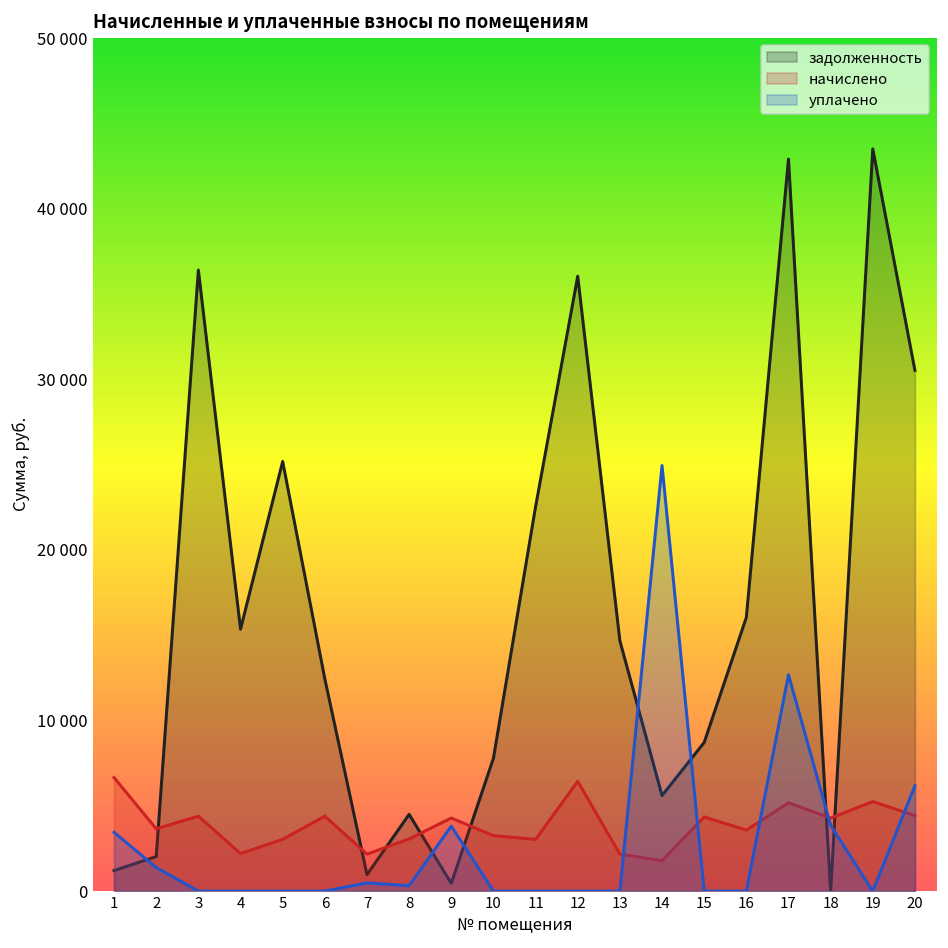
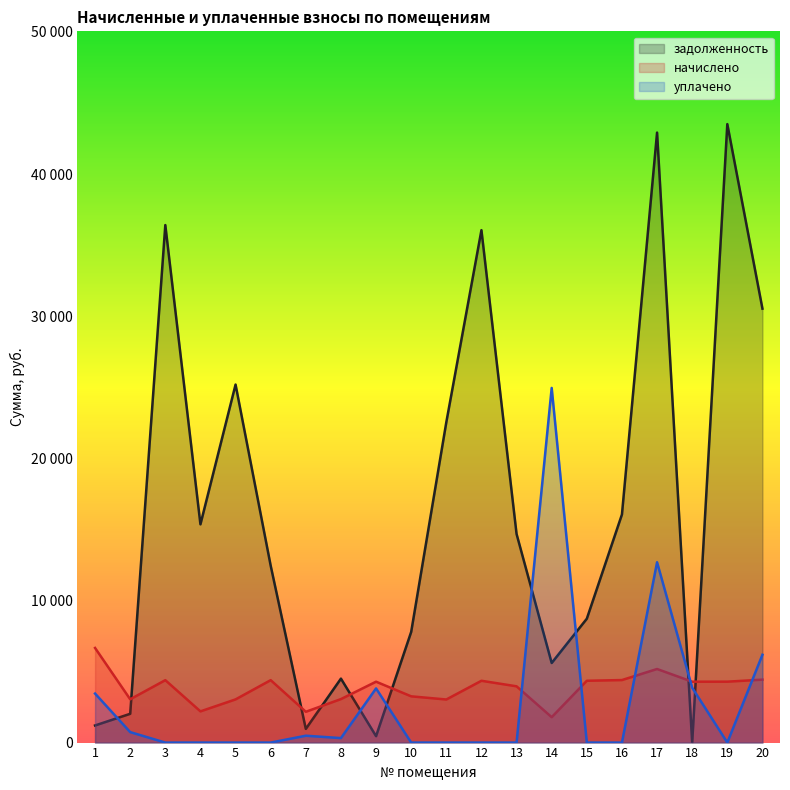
начислено, 2: 3700 -> 3000
уплачено, 2: 1400 -> 700
начислено, 12: 6400 -> 4300
начислено, 13: 2200 -> 4000
начислено, 16: 3600 -> 4400
начислено, 19: 5200 -> 4300
